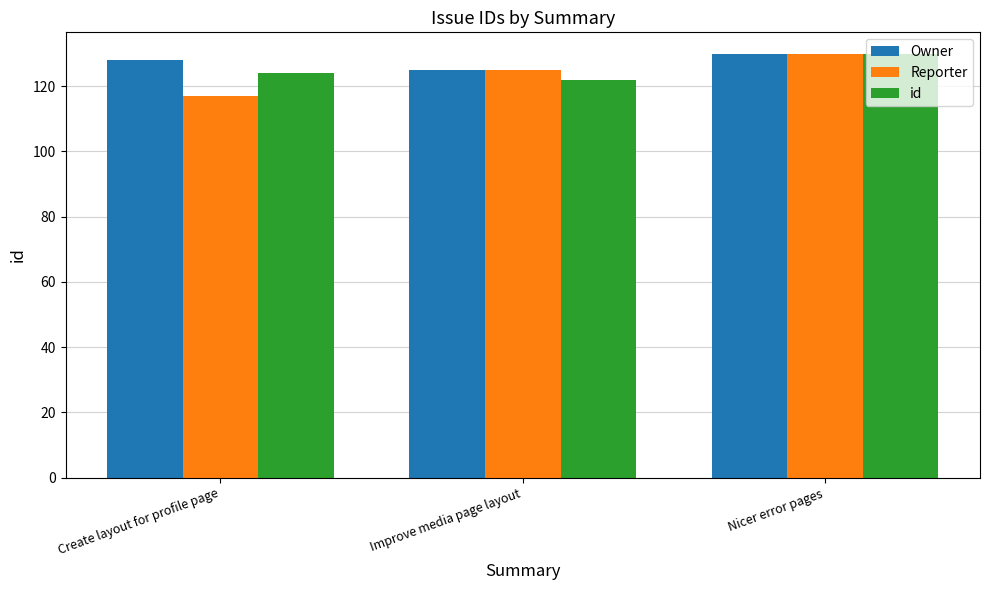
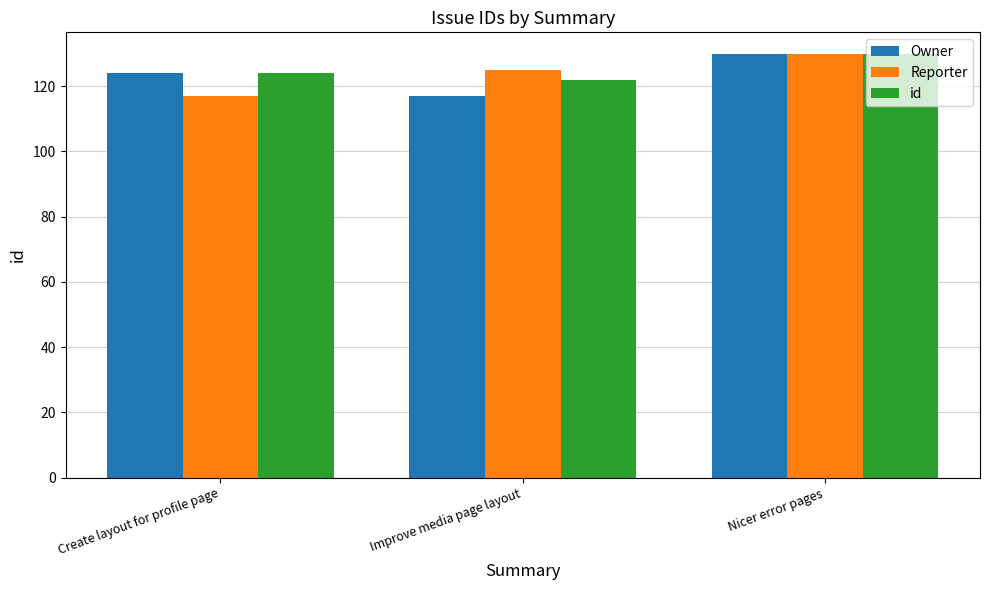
Owner, Create layout for profile page: 128 -> 124
Owner, Improve media page layout: 125 -> 117
